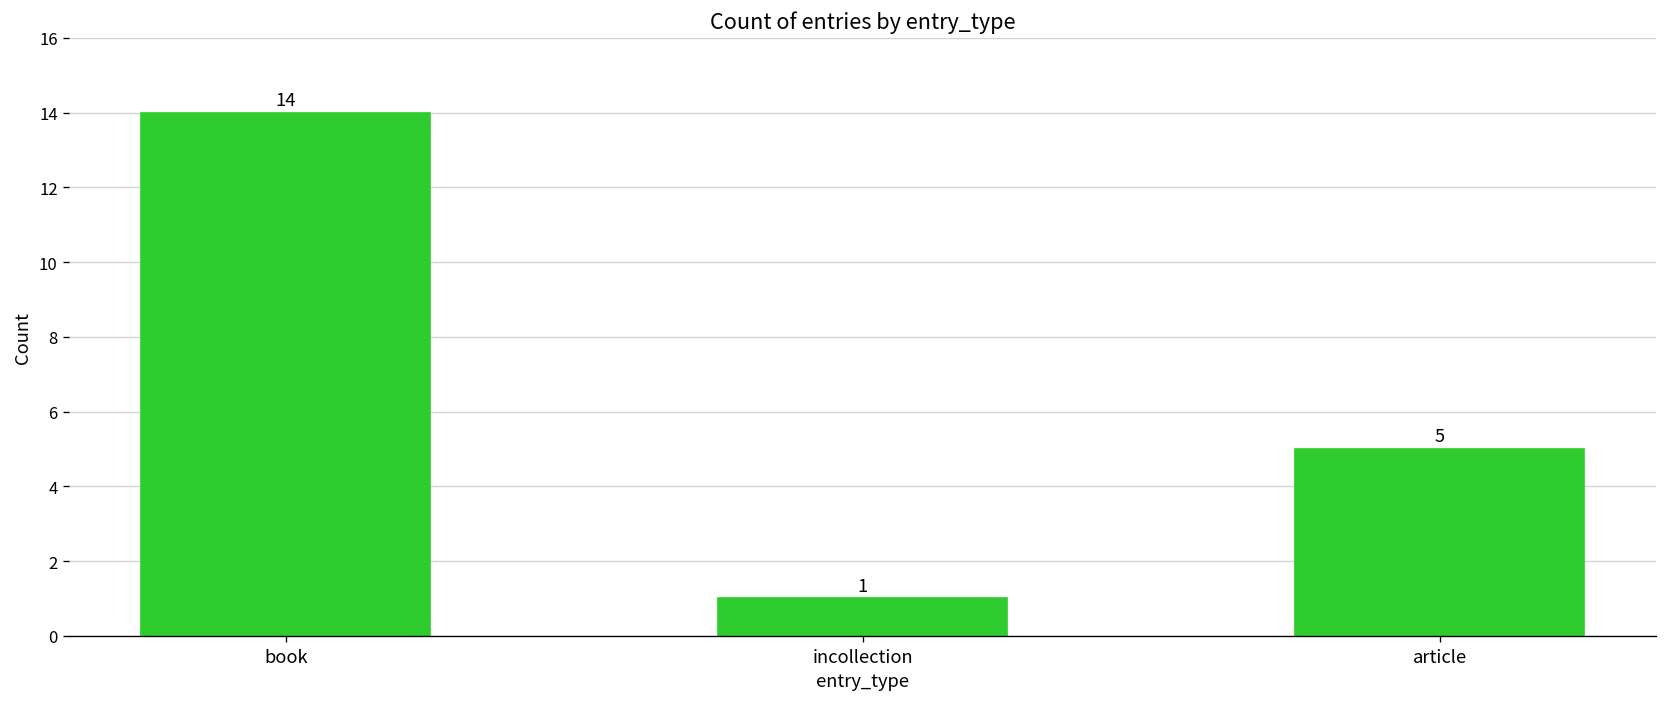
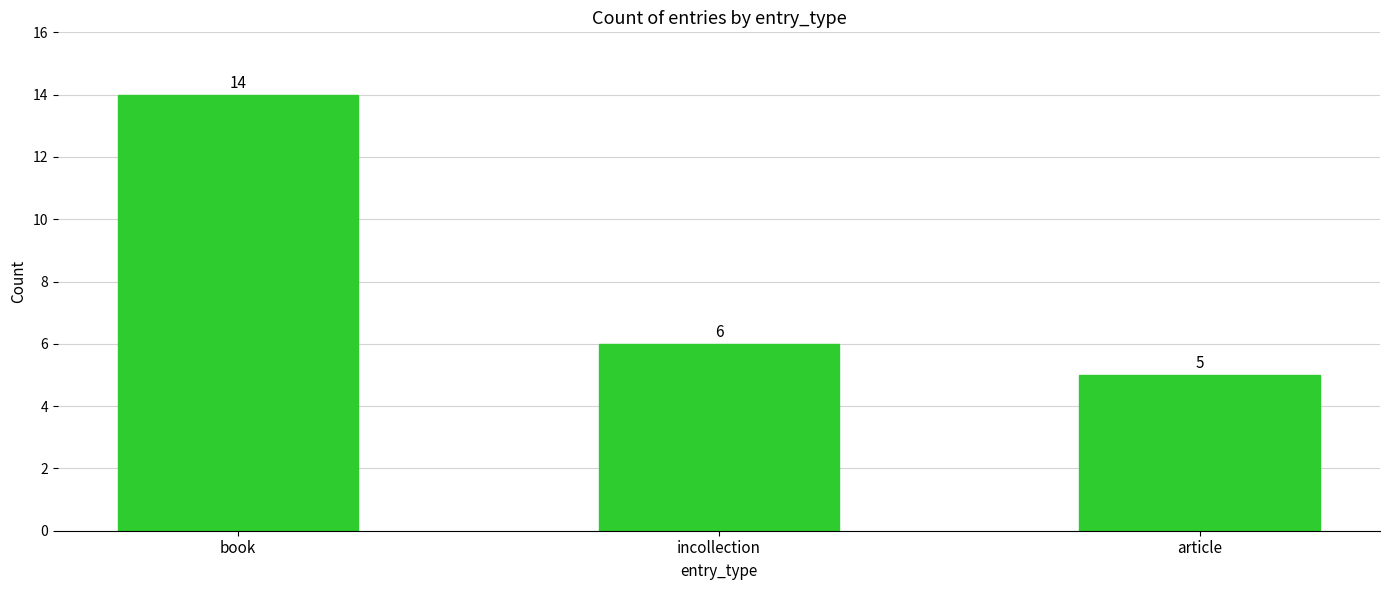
incollection: 1 -> 6
